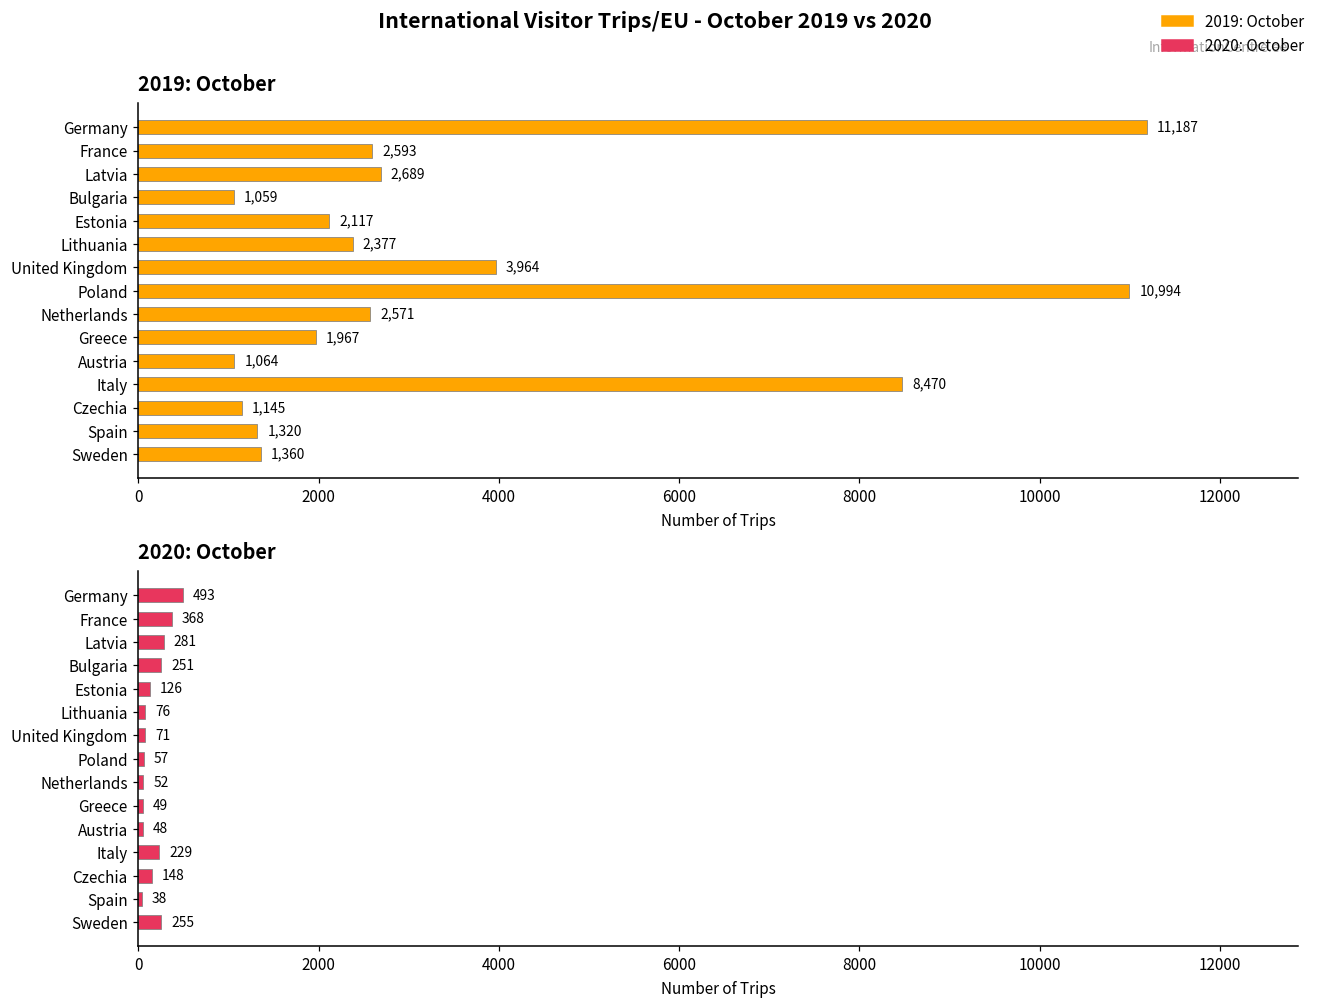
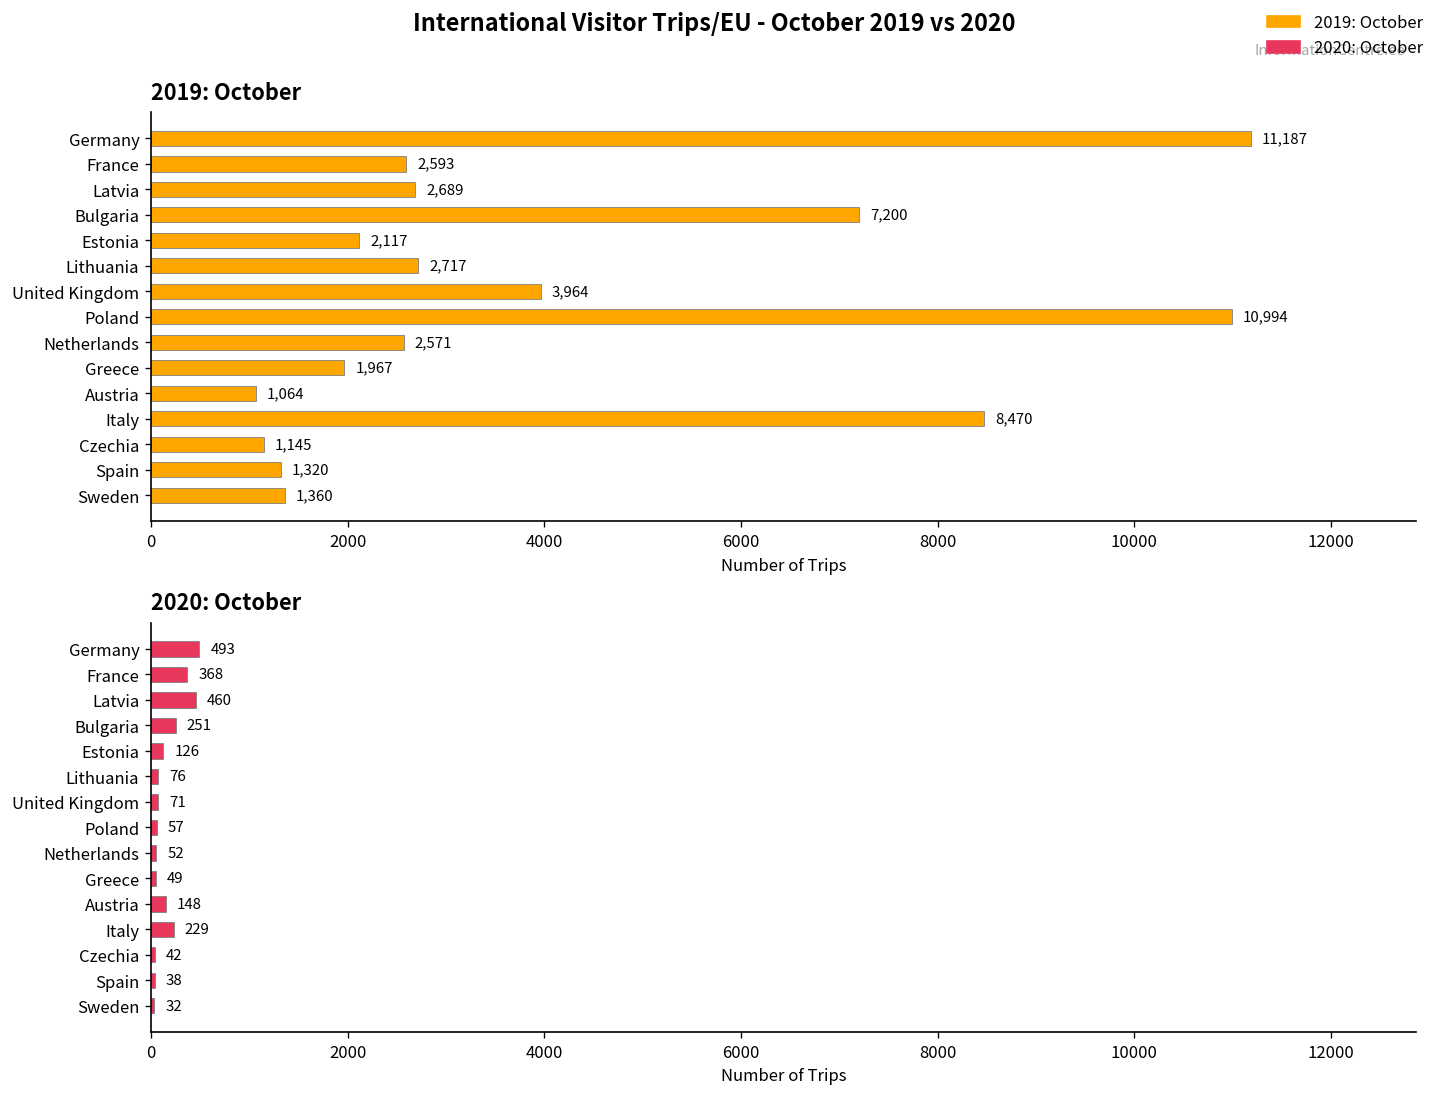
2019: October, Bulgaria: 1,059 -> 7,200
2019: October, Lithuania: 2,377 -> 2,717
2020: October, Latvia: 281 -> 460
2020: October, Austria: 48 -> 148
2020: October, Czechia: 148 -> 42
2020: October, Sweden: 255 -> 32
